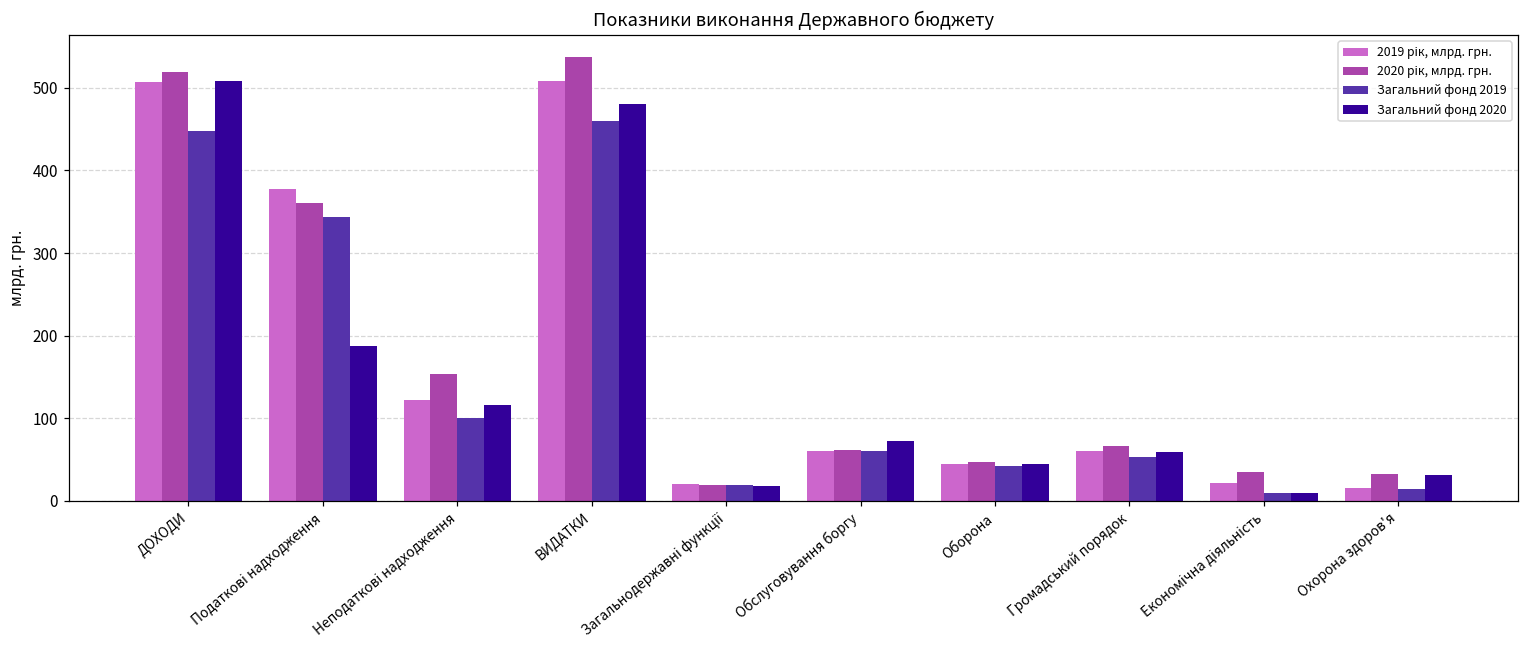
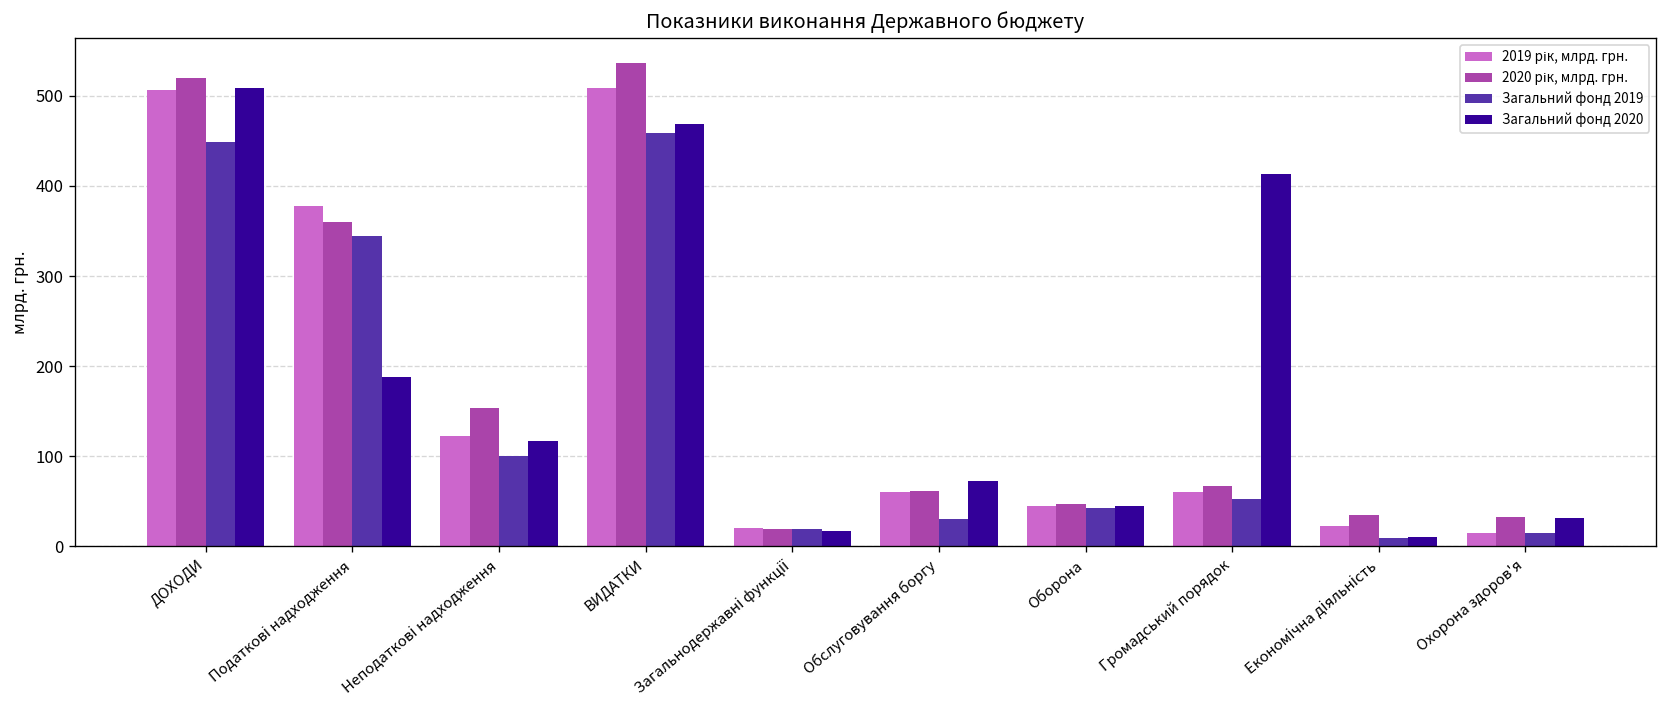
Загальний фонд 2020, ВИДАТКИ: 480 -> 470
Загальний фонд 2019, Обслуговування боргу: 60 -> 30
Загальний фонд 2020, Громадський порядок: 60 -> 410
